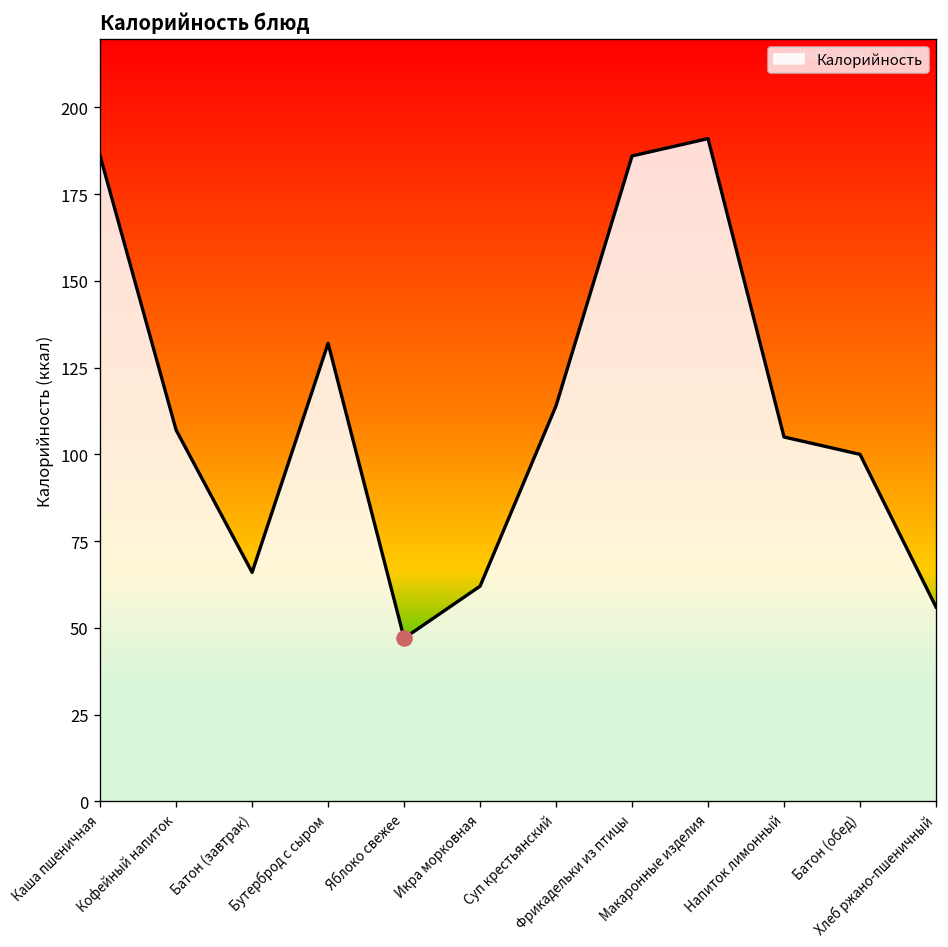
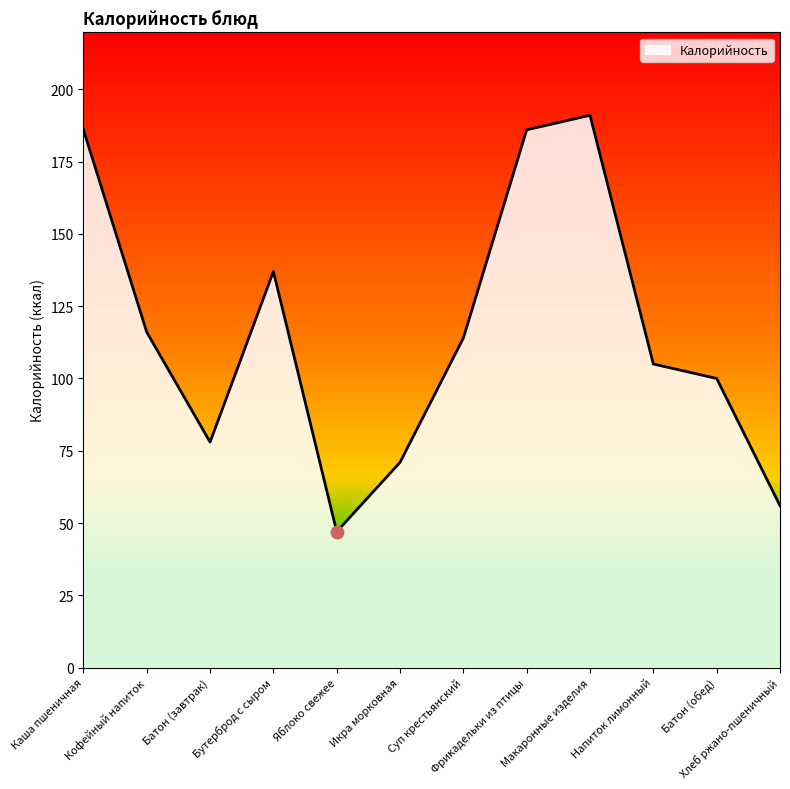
Калорийность, Кофейный напиток: 107 -> 116
Калорийность, Батон (завтрак): 66 -> 78
Калорийность, Бутерброд с сыром: 132 -> 137
Калорийность, Икра морковная: 62 -> 71
